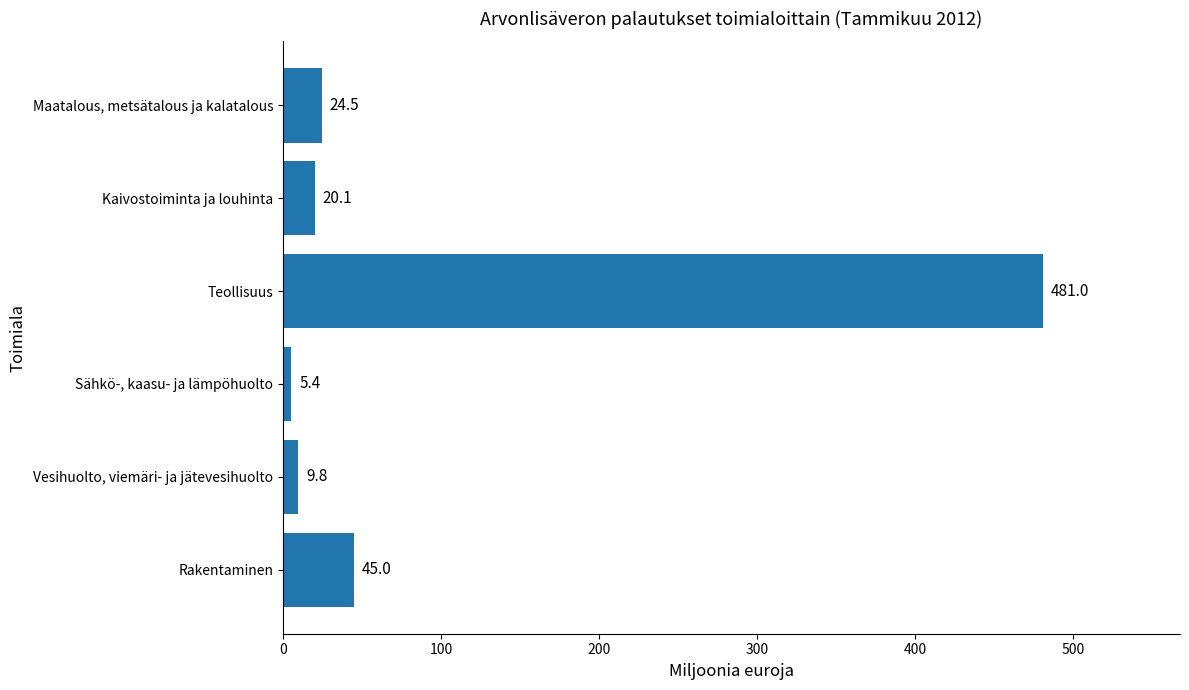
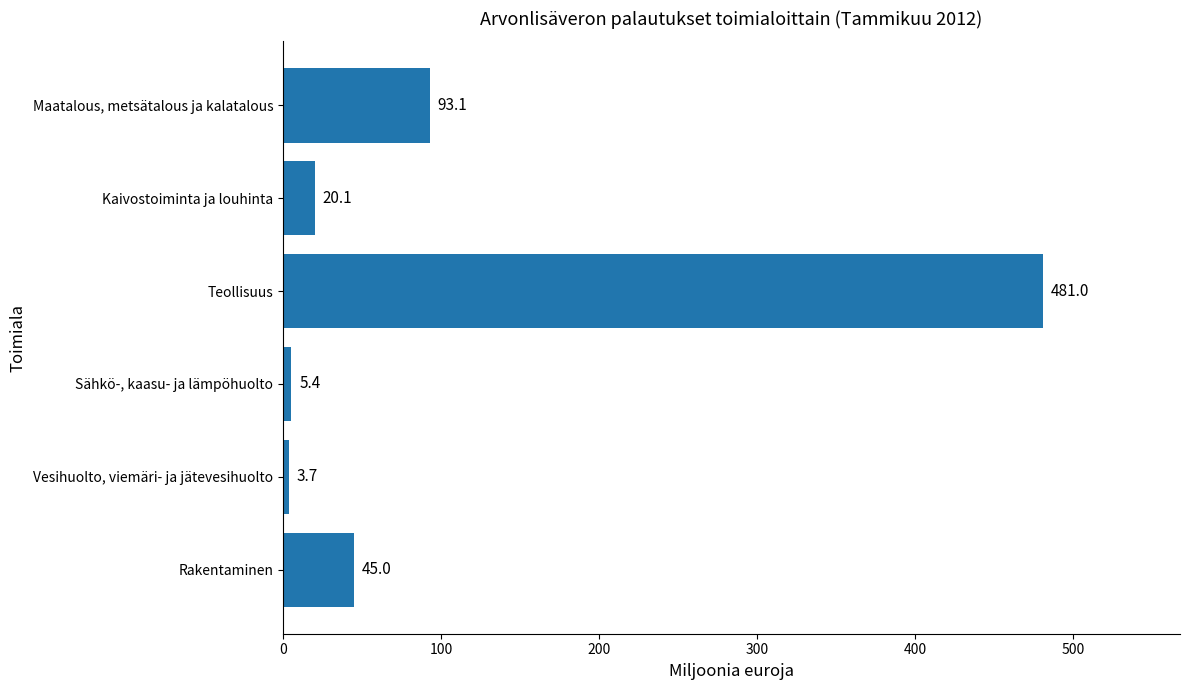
Maatalous, metsätalous ja kalatalous: 24.5 -> 93.1
Vesihuolto, viemäri- ja jätevesihuolto: 9.8 -> 3.7
